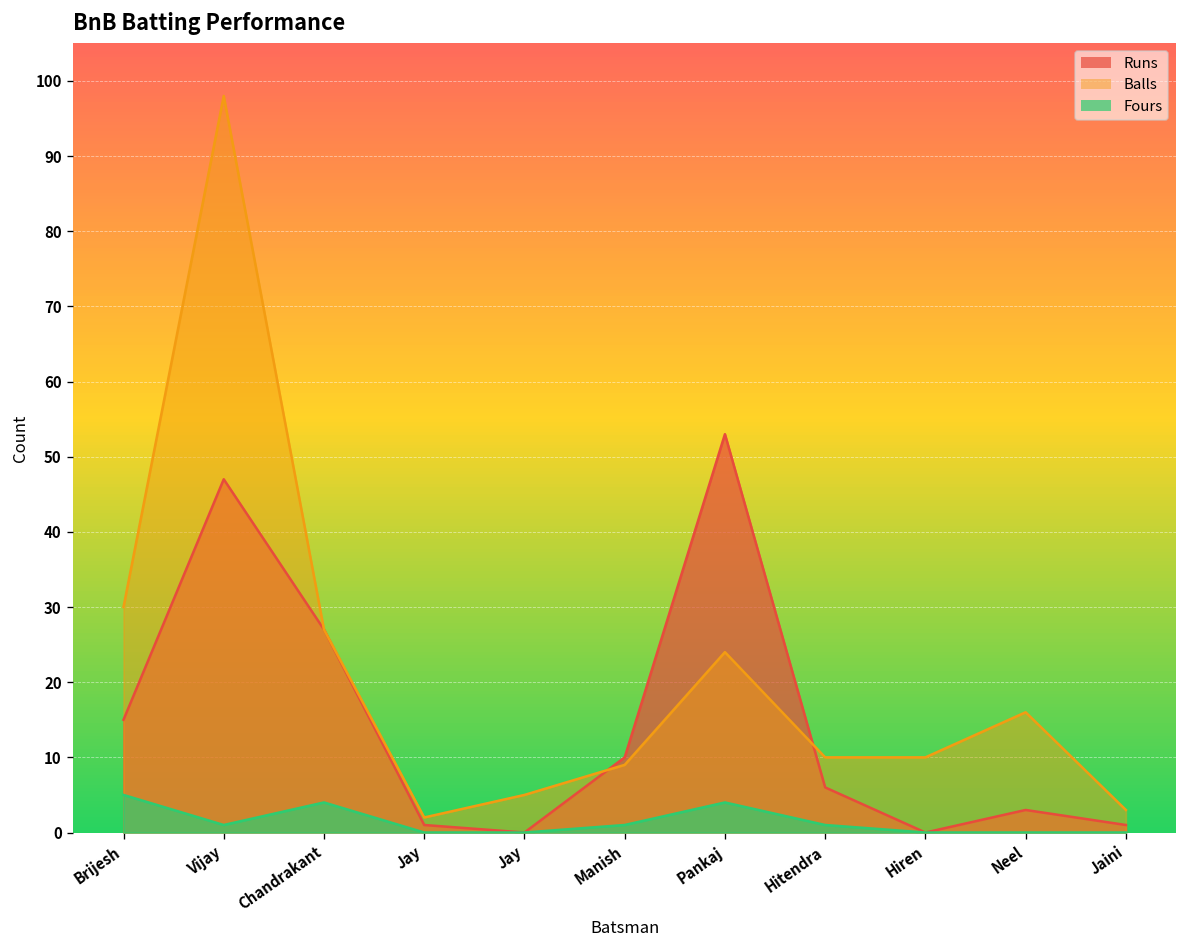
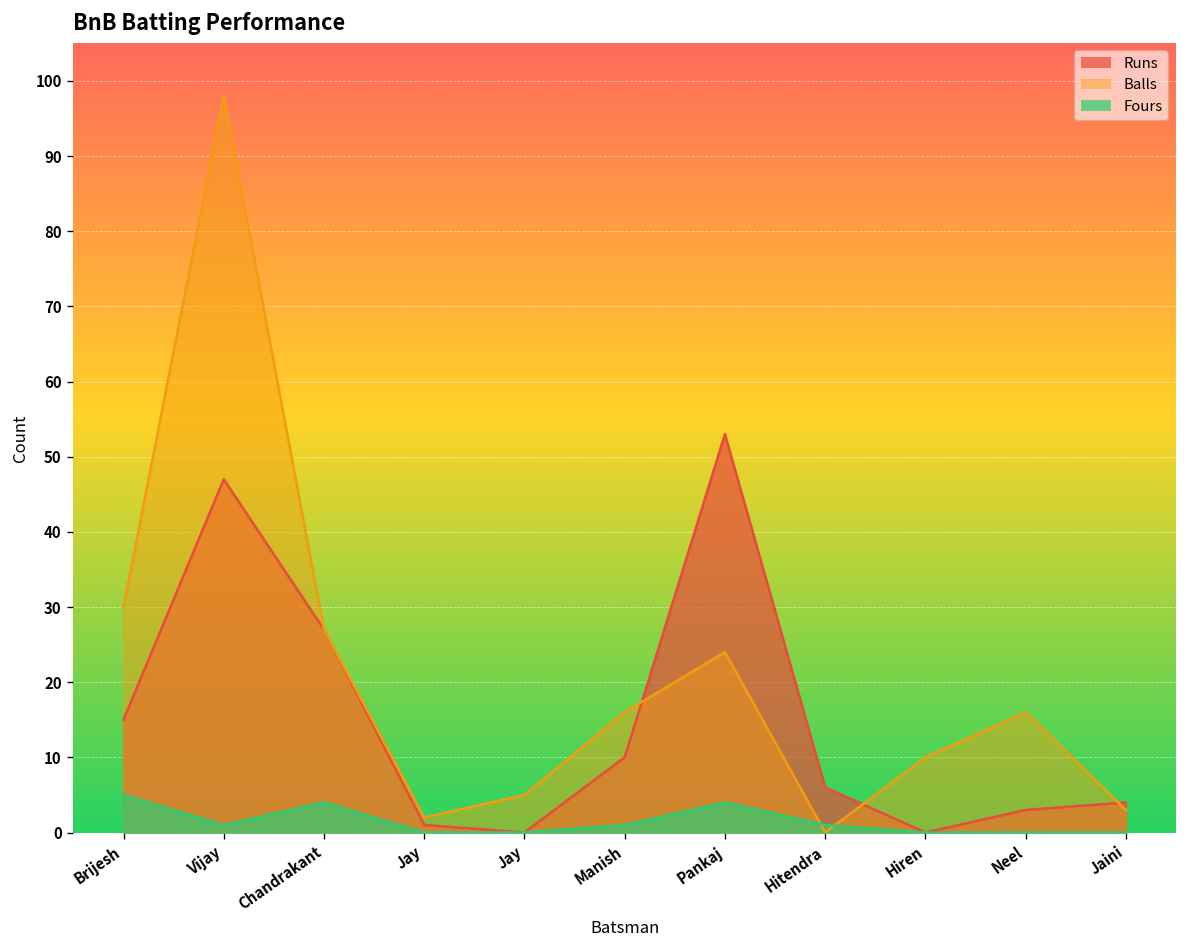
Balls, Manish: 9 -> 16
Balls, Hitendra: 10 -> 0
Runs, Jaini: 1 -> 4
